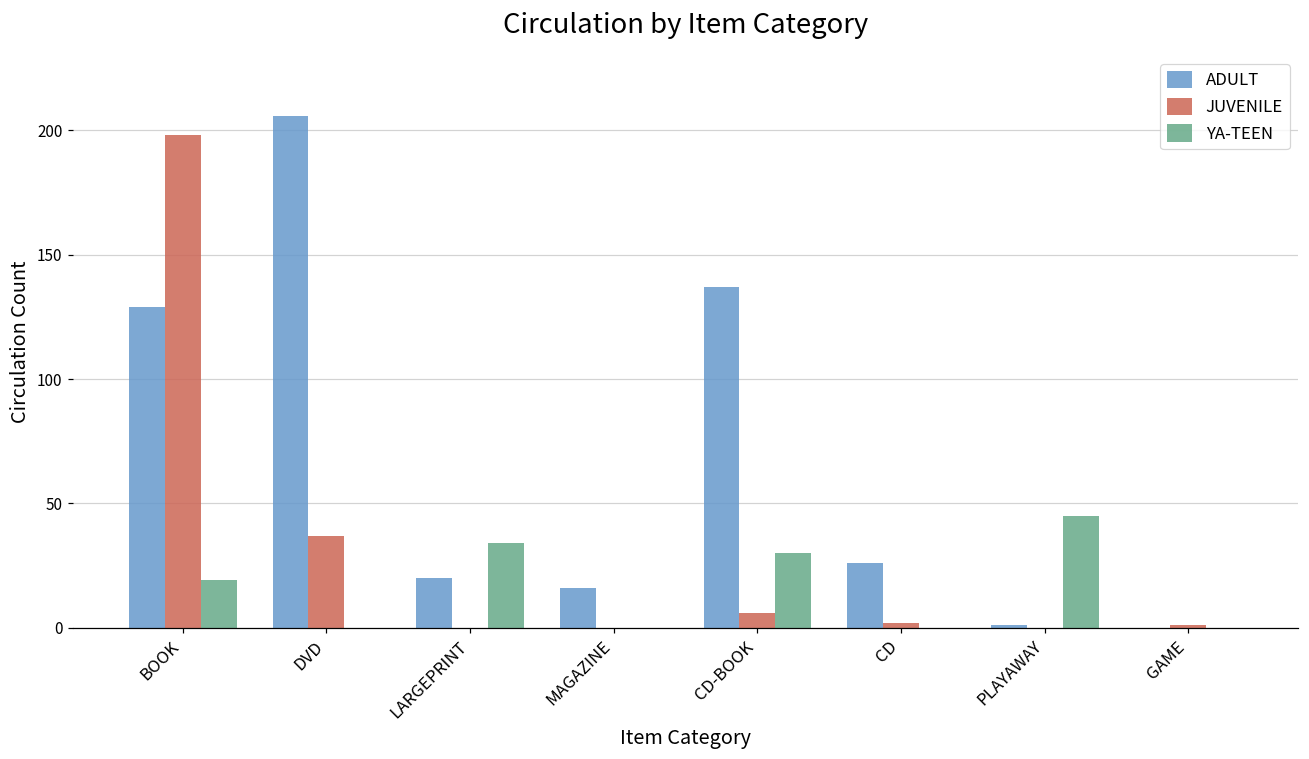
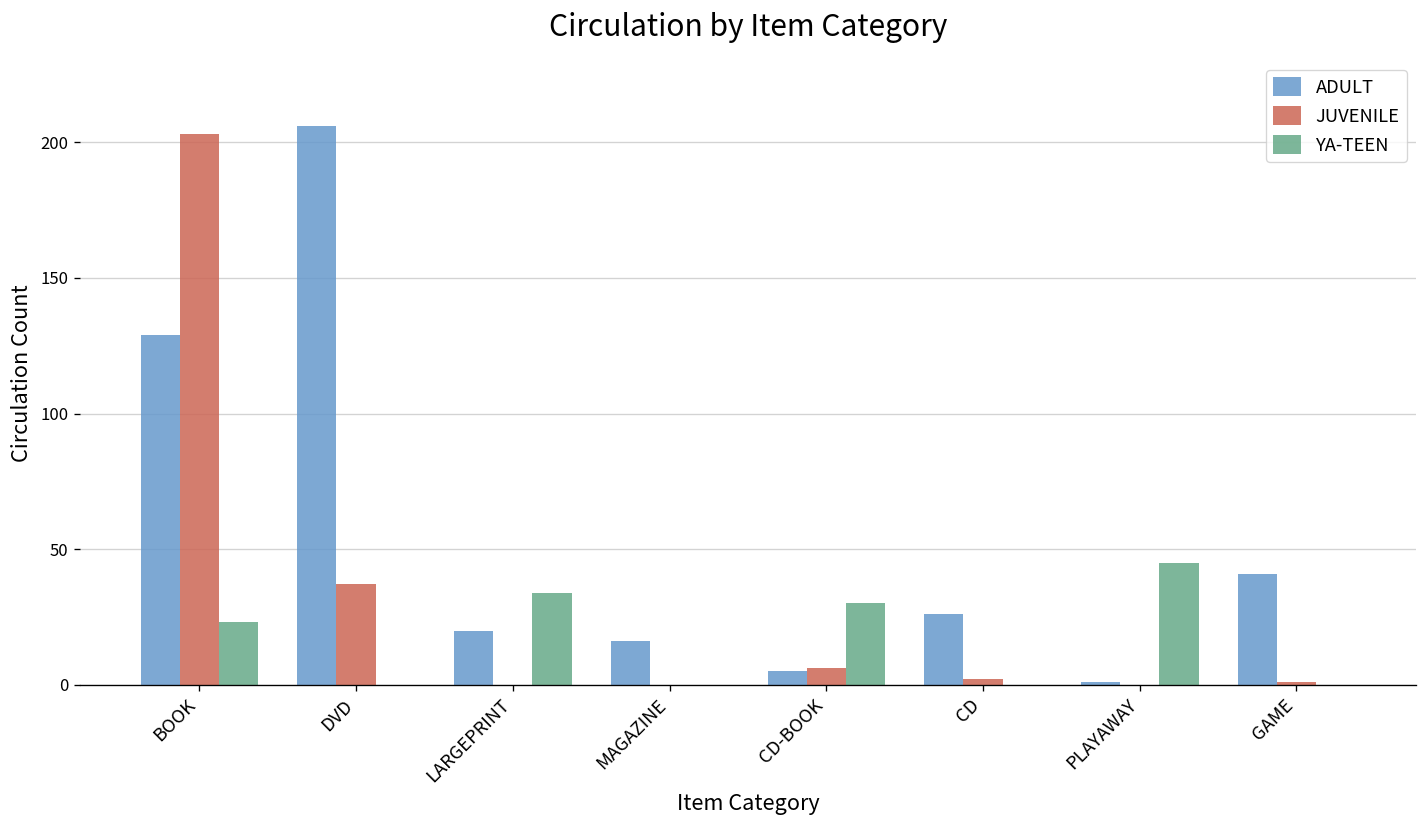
JUVENILE, BOOK: 198 -> 203
YA-TEEN, BOOK: 19 -> 23
ADULT, CD-BOOK: 137 -> 5
ADULT, GAME: 0 -> 41
